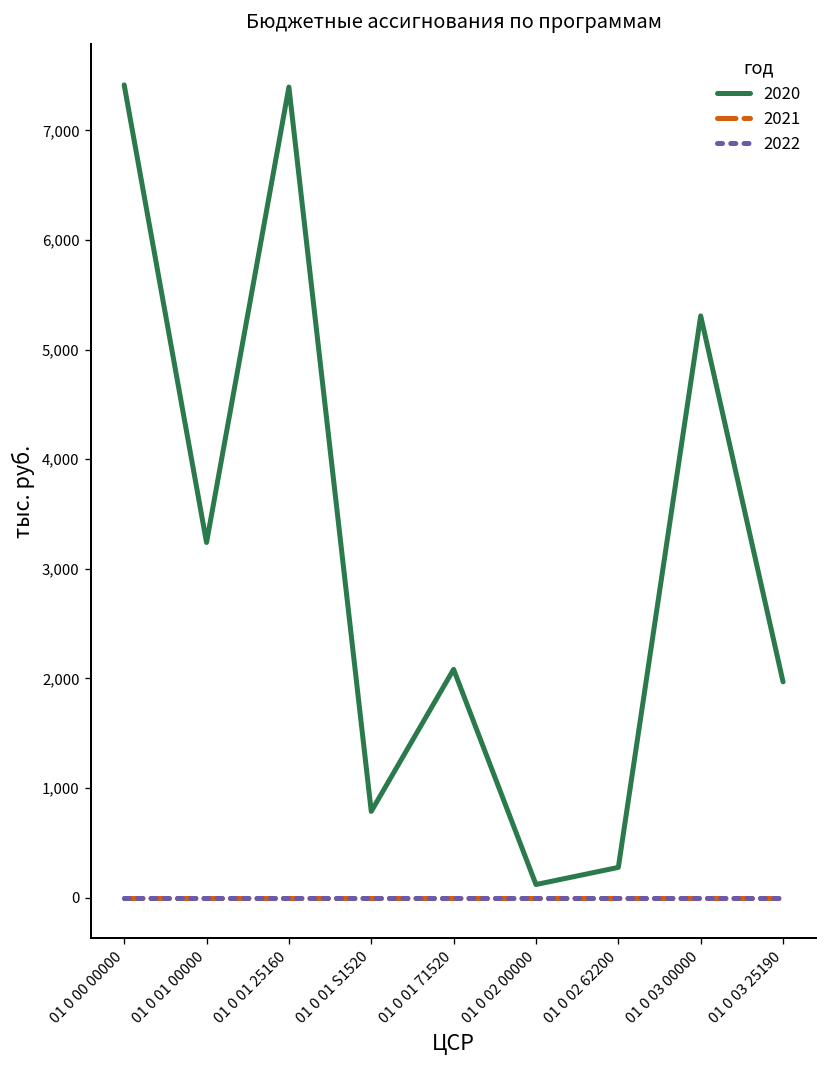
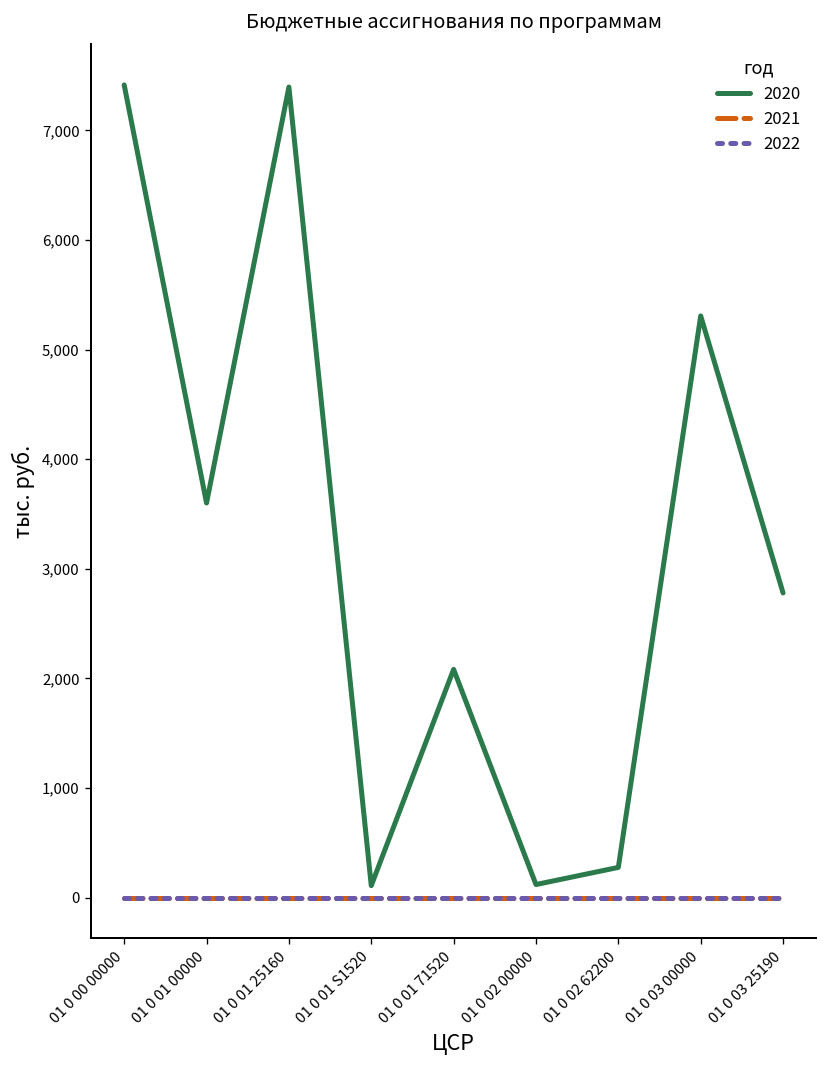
2020, 01 0 01 00000: 3,200 -> 3,600
2020, 01 0 01 S1520: 800 -> 100
2020, 01 0 03 25190: 2,000 -> 2,800
